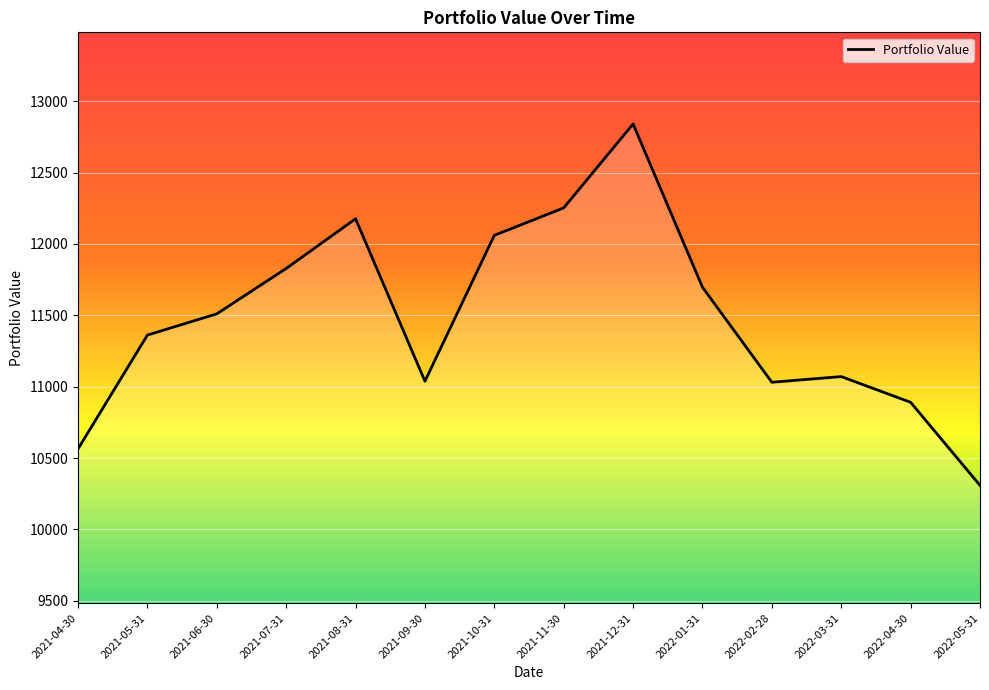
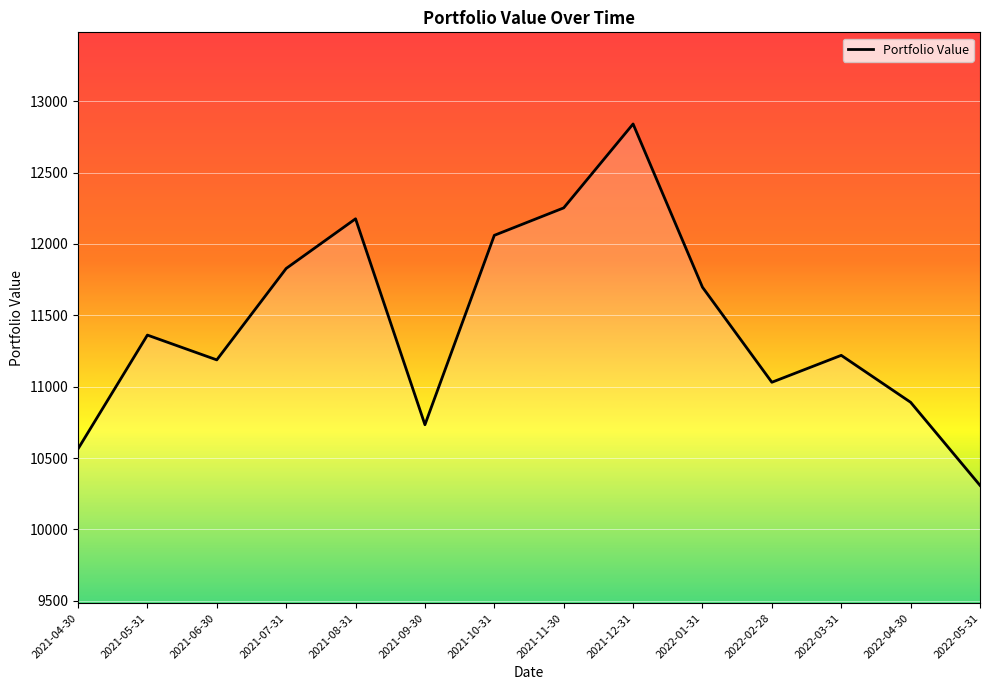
2021-06-30: 11510 -> 11190
2021-09-30: 11040 -> 10730
2022-03-31: 11070 -> 11220
